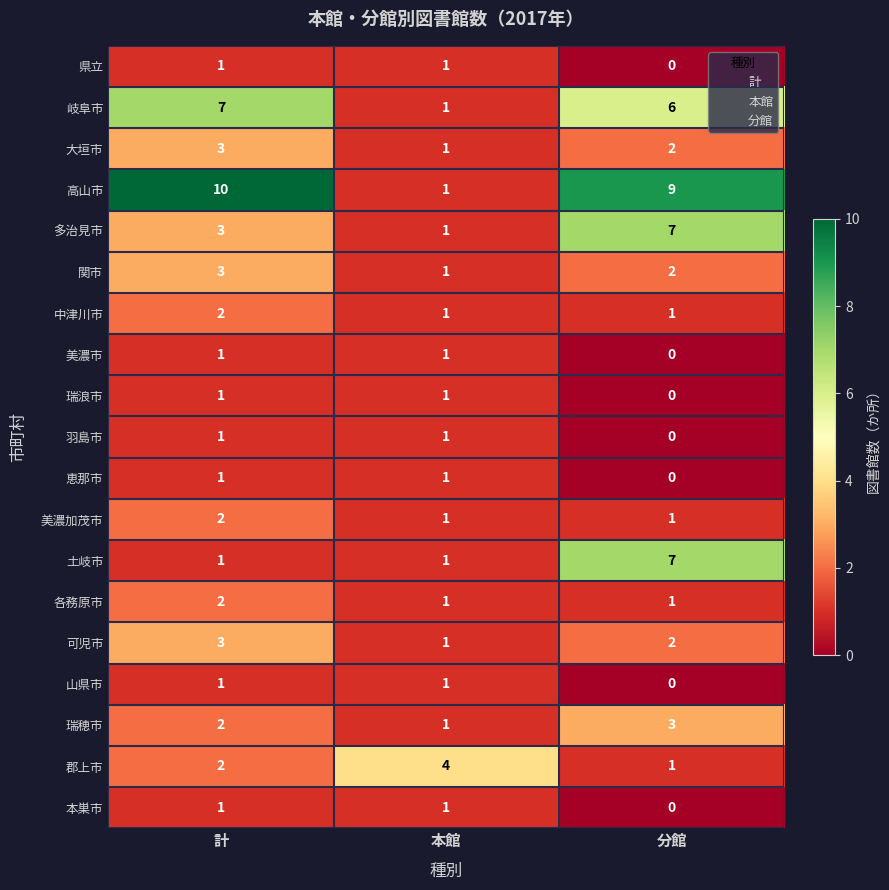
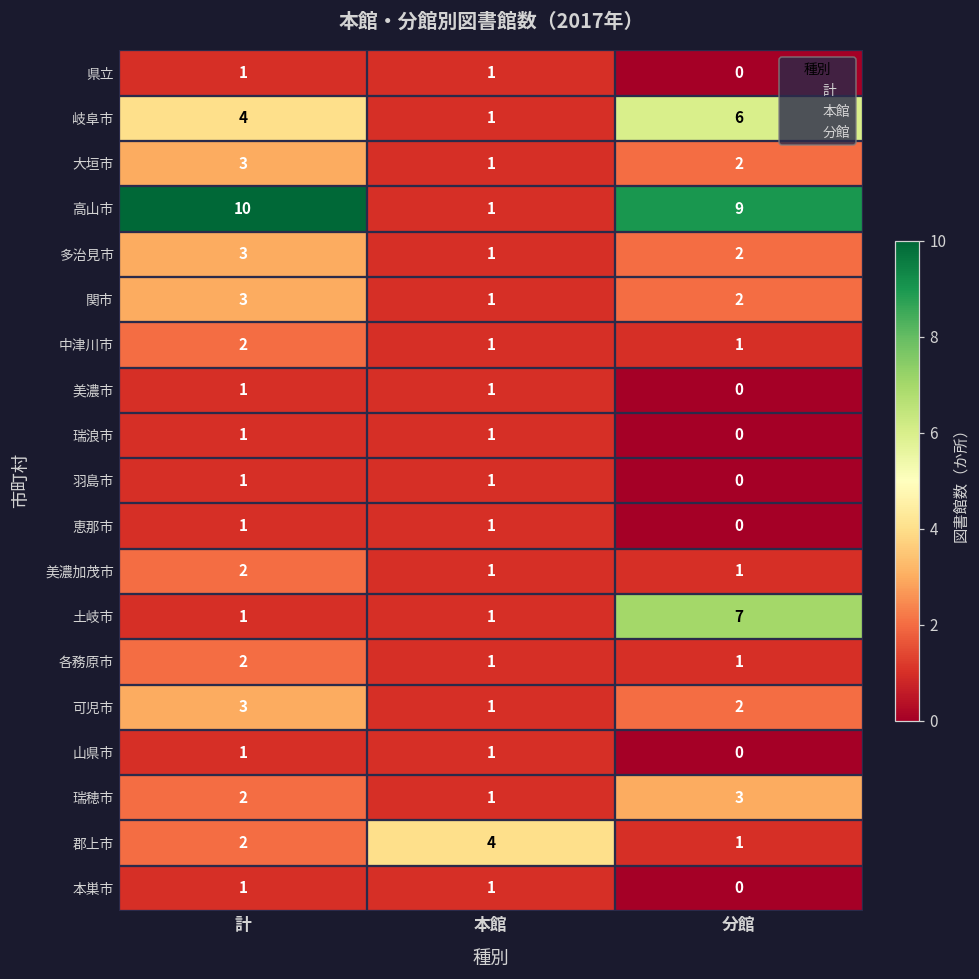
岐阜市, 計: 7 -> 4
多治見市, 分館: 7 -> 2
